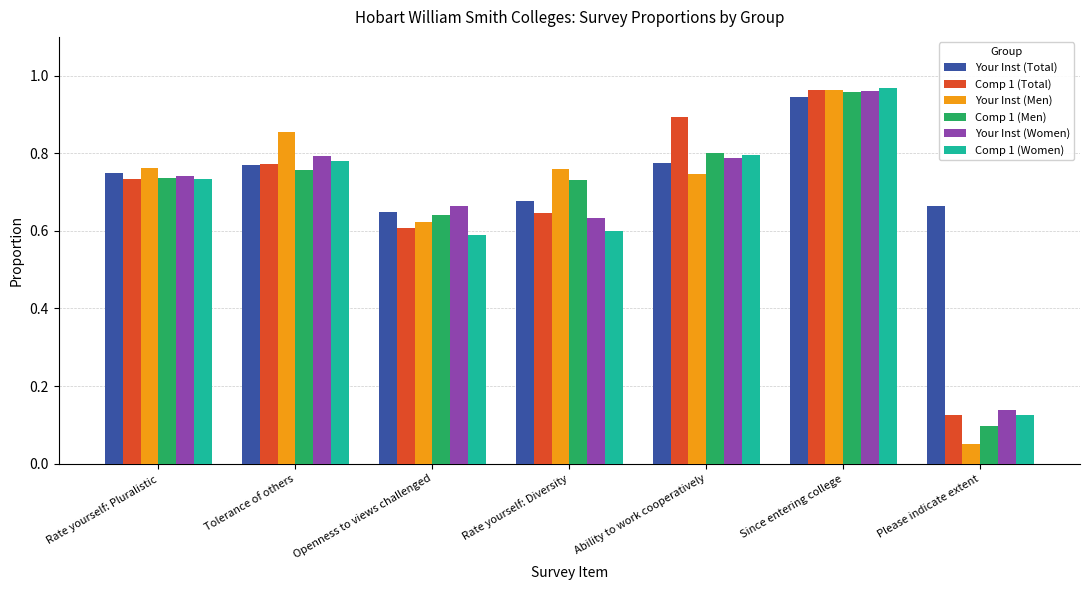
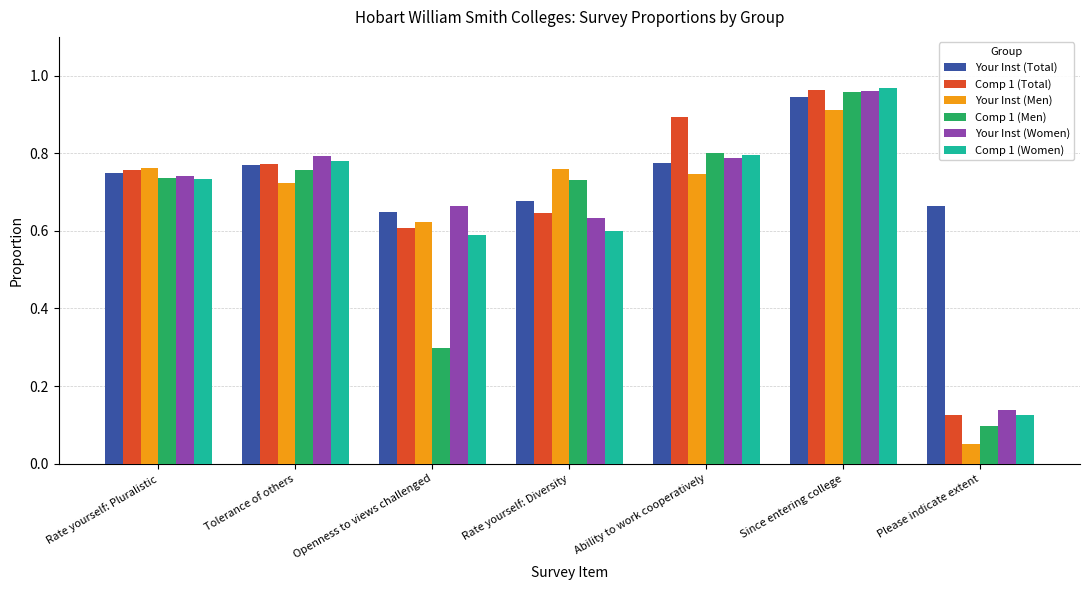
Comp 1 (Total), Rate yourself: Pluralistic: 0.73 -> 0.76
Your Inst (Men), Tolerance of others: 0.86 -> 0.72
Comp 1 (Men), Openness to views challenged: 0.64 -> 0.30
Your Inst (Men), Since entering college: 0.96 -> 0.91
